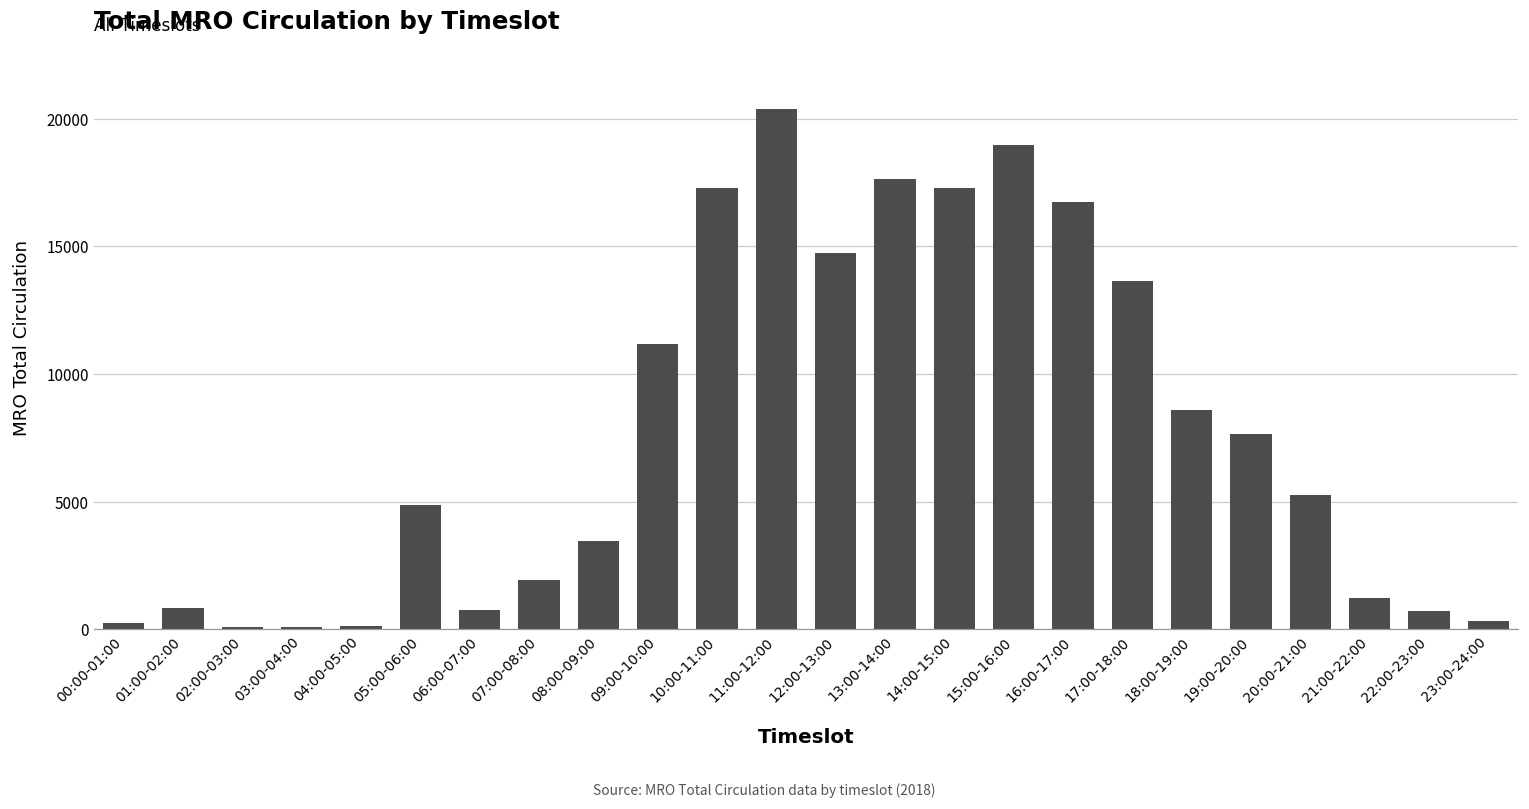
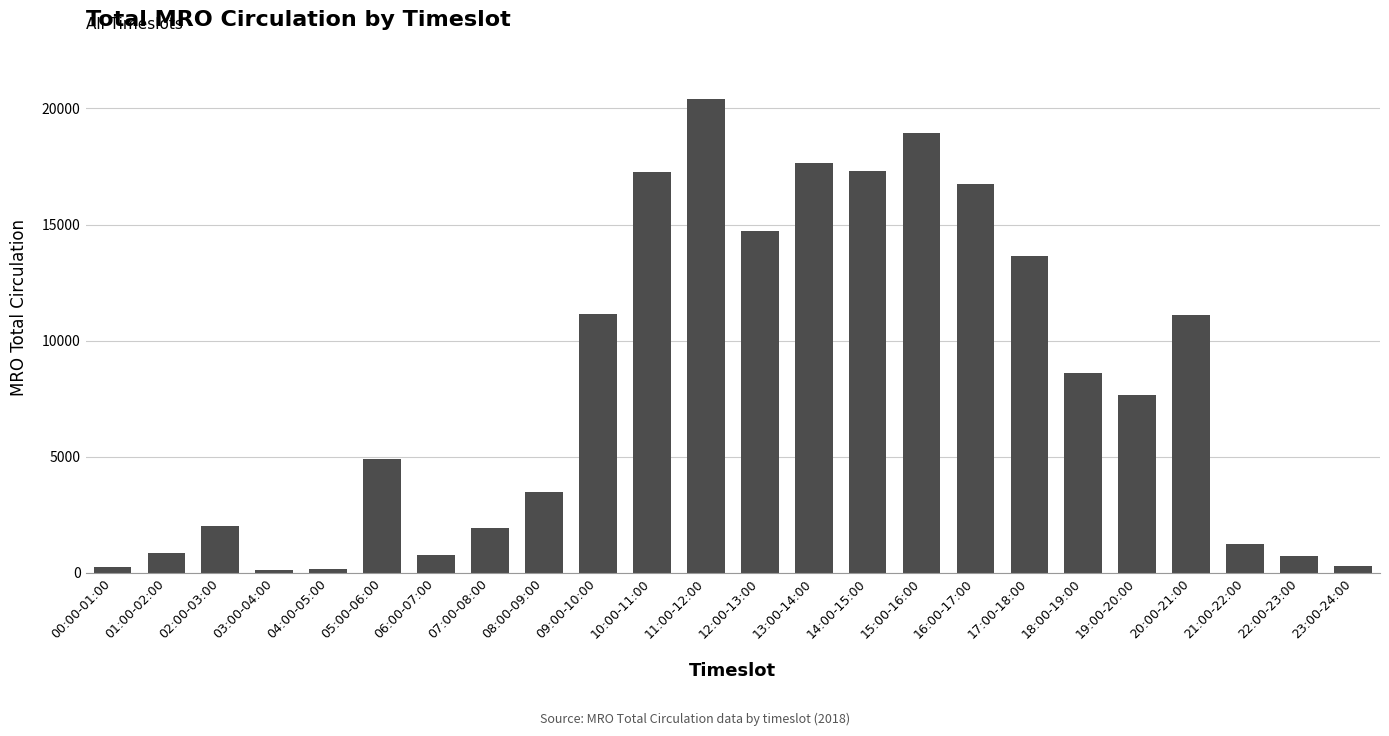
02:00-03:00: 100 -> 2000
20:00-21:00: 5200 -> 11100
